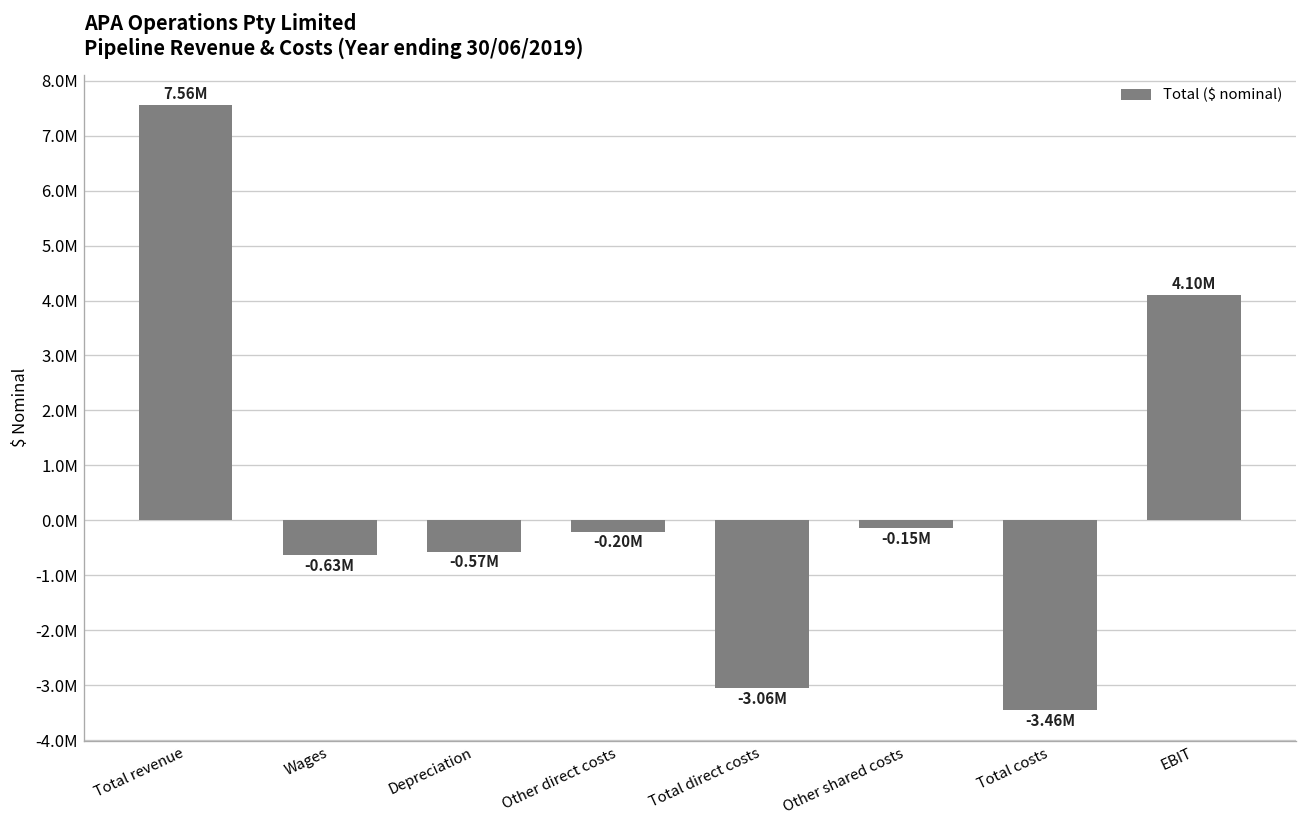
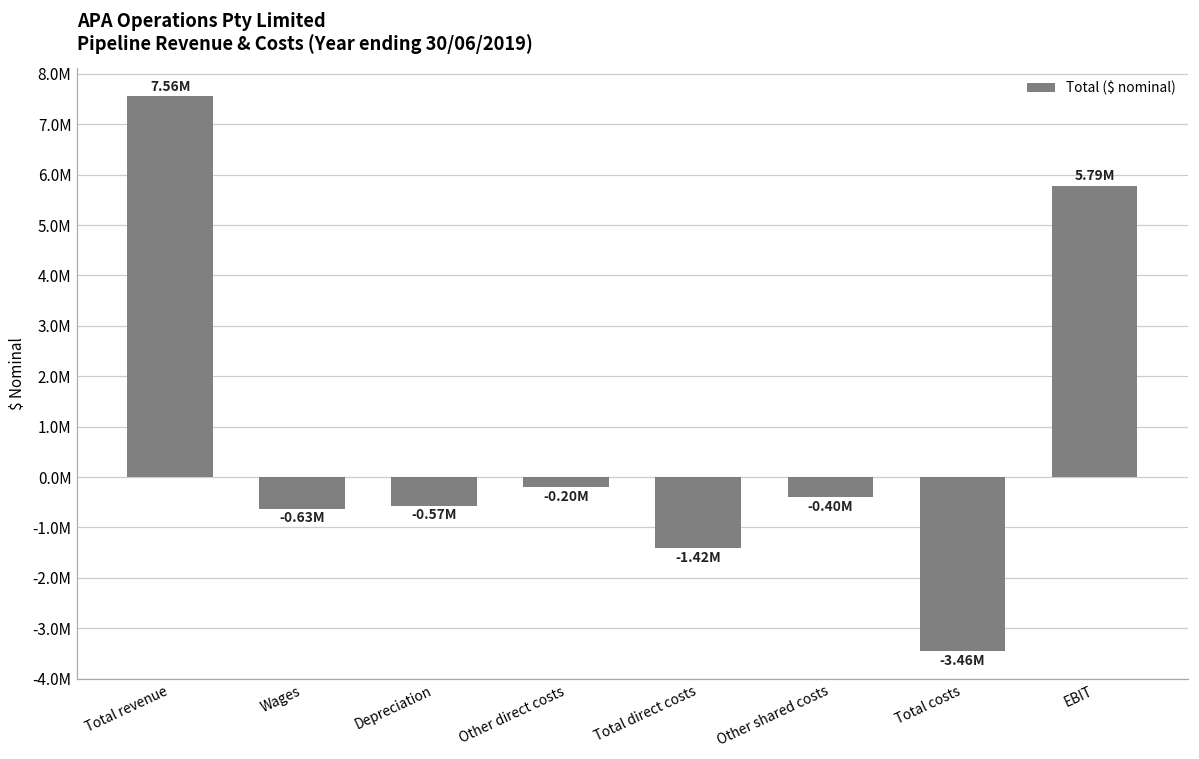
Total direct costs: -3.06M -> -1.42M
Other shared costs: -0.15M -> -0.40M
EBIT: 4.10M -> 5.79M
